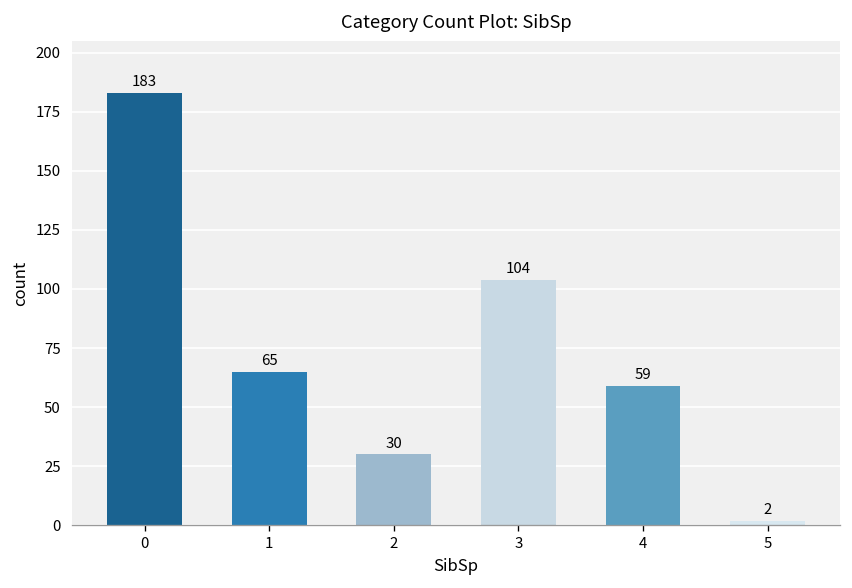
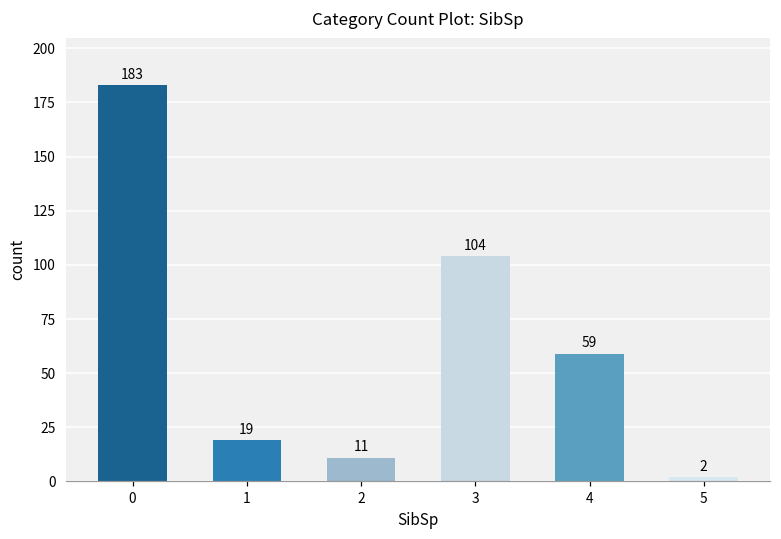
1: 65 -> 19
2: 30 -> 11
